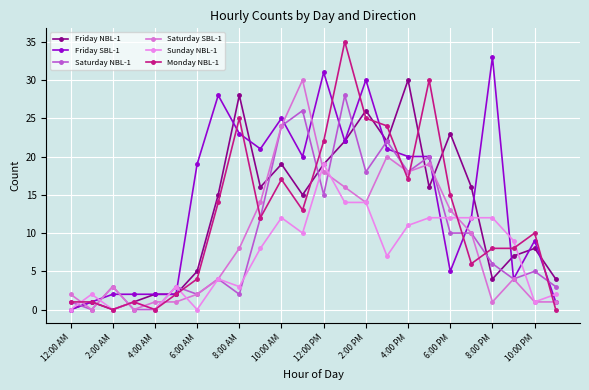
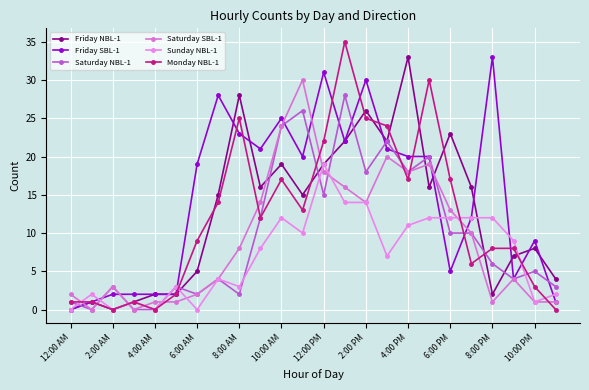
Monday NBL-1, 6:00 AM: 4 -> 9
Friday NBL-1, 4:00 PM: 30 -> 33
Monday NBL-1, 6:00 PM: 15 -> 17
Friday NBL-1, 8:00 PM: 4 -> 2
Monday NBL-1, 10:00 PM: 10 -> 3
